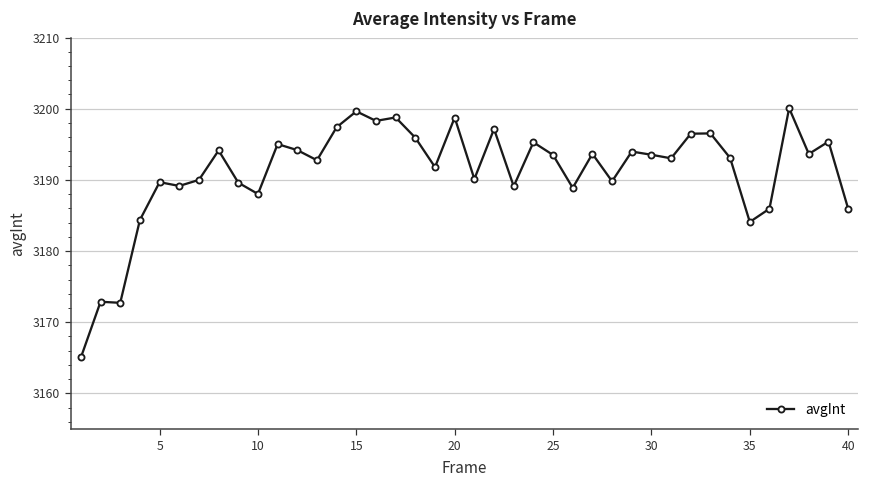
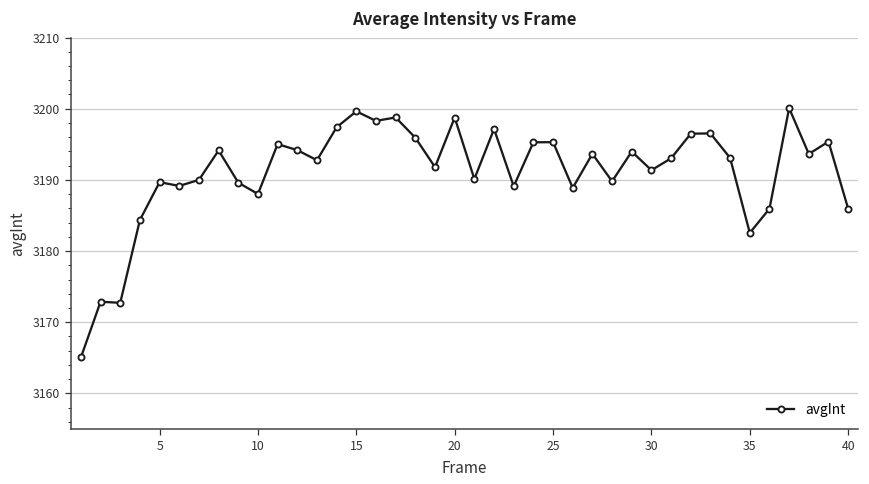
25: 3194 -> 3195
30: 3194 -> 3191
35: 3184 -> 3183
